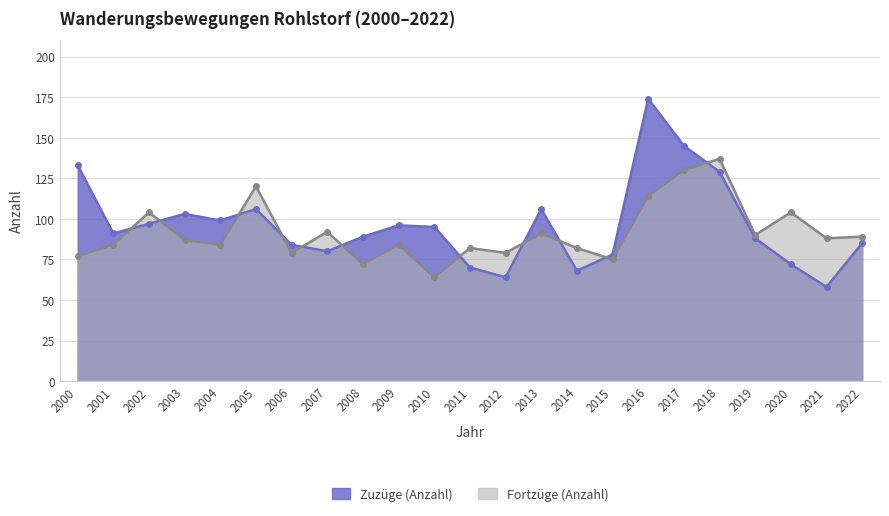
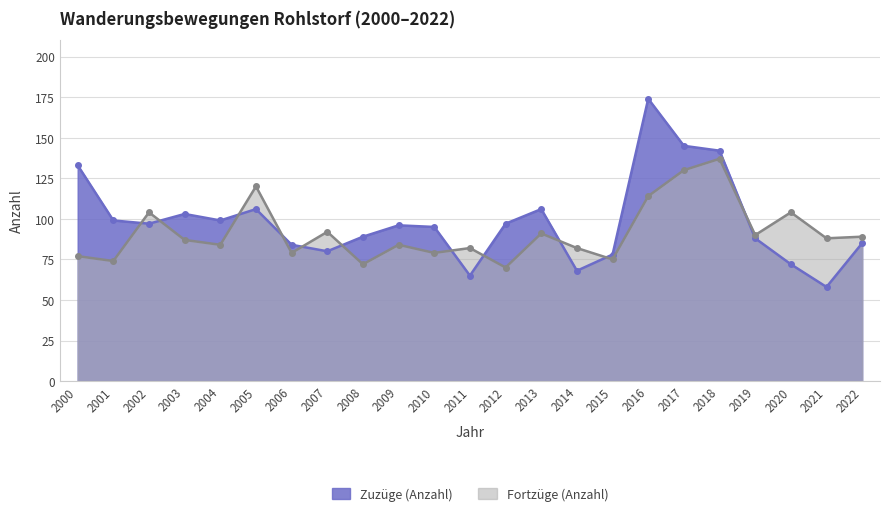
Zuzüge (Anzahl), 2001: 91 -> 99
Fortzüge (Anzahl), 2001: 84 -> 74
Fortzüge (Anzahl), 2010: 64 -> 79
Zuzüge (Anzahl), 2011: 70 -> 65
Zuzüge (Anzahl), 2012: 64 -> 97
Fortzüge (Anzahl), 2012: 79 -> 70
Zuzüge (Anzahl), 2018: 129 -> 142
